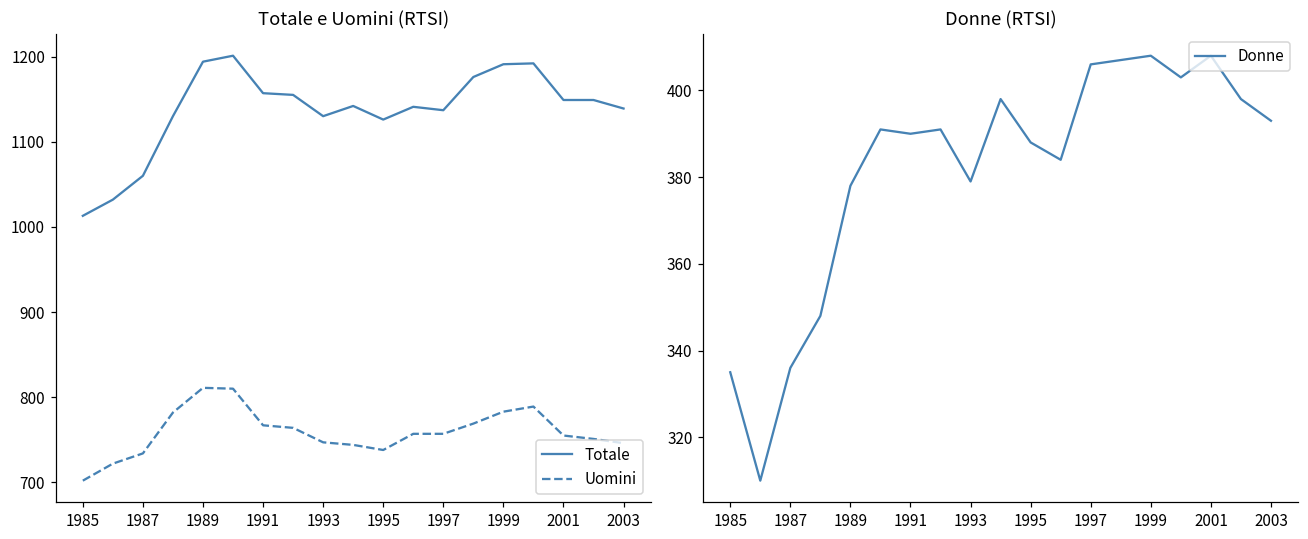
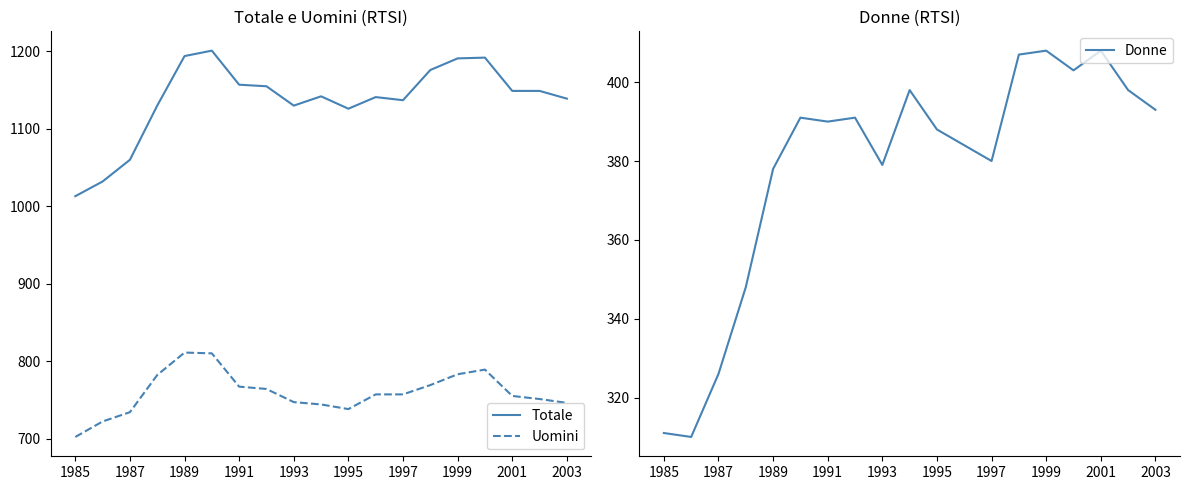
Donne (RTSI), 1985: 335 -> 311
Donne (RTSI), 1987: 336 -> 326
Donne (RTSI), 1997: 406 -> 380
